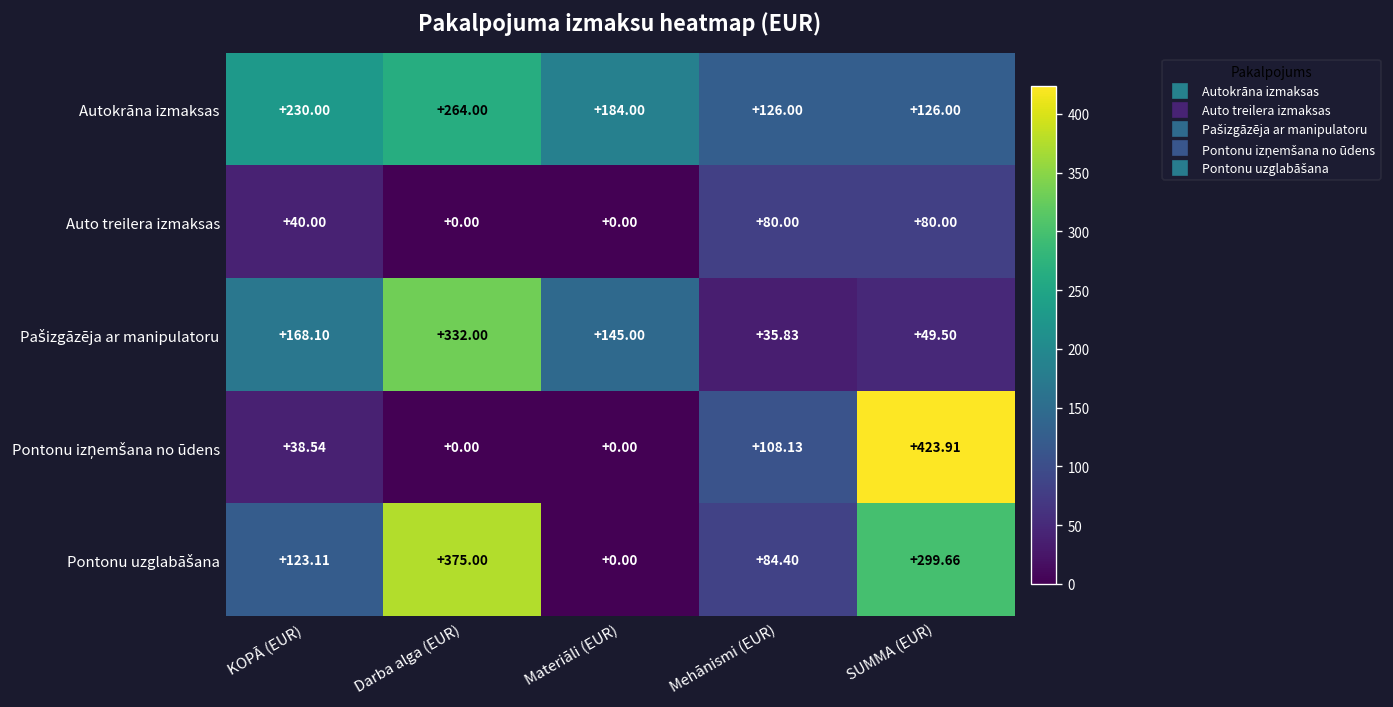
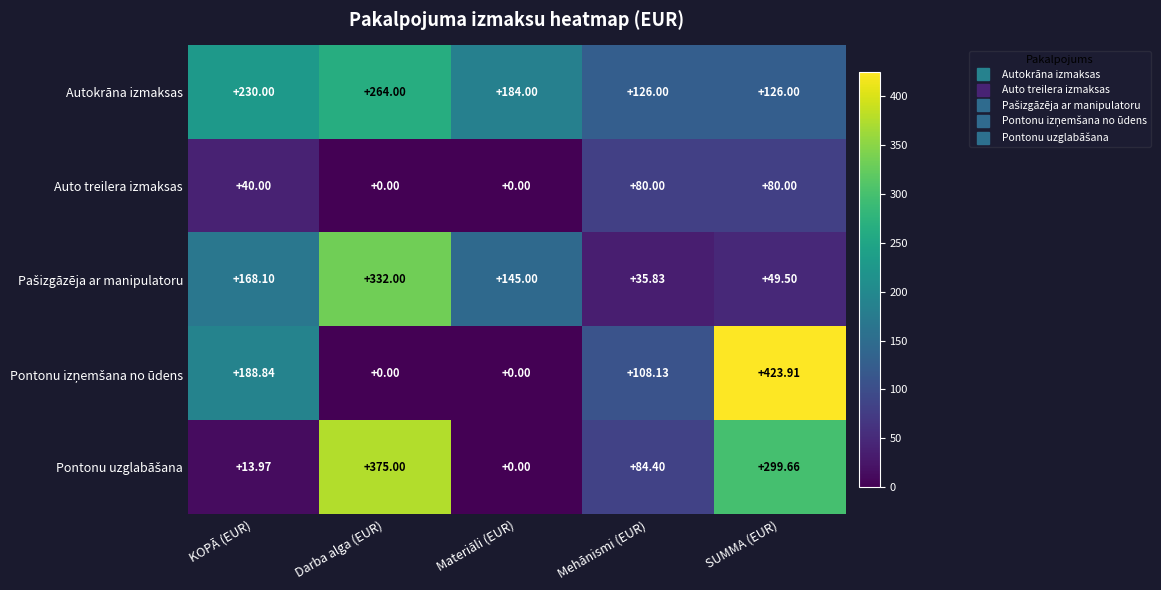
Pontonu izņemšana no ūdens, KOPĀ (EUR): +38.54 -> +188.84
Pontonu uzglabāšana, KOPĀ (EUR): +123.11 -> +13.97
